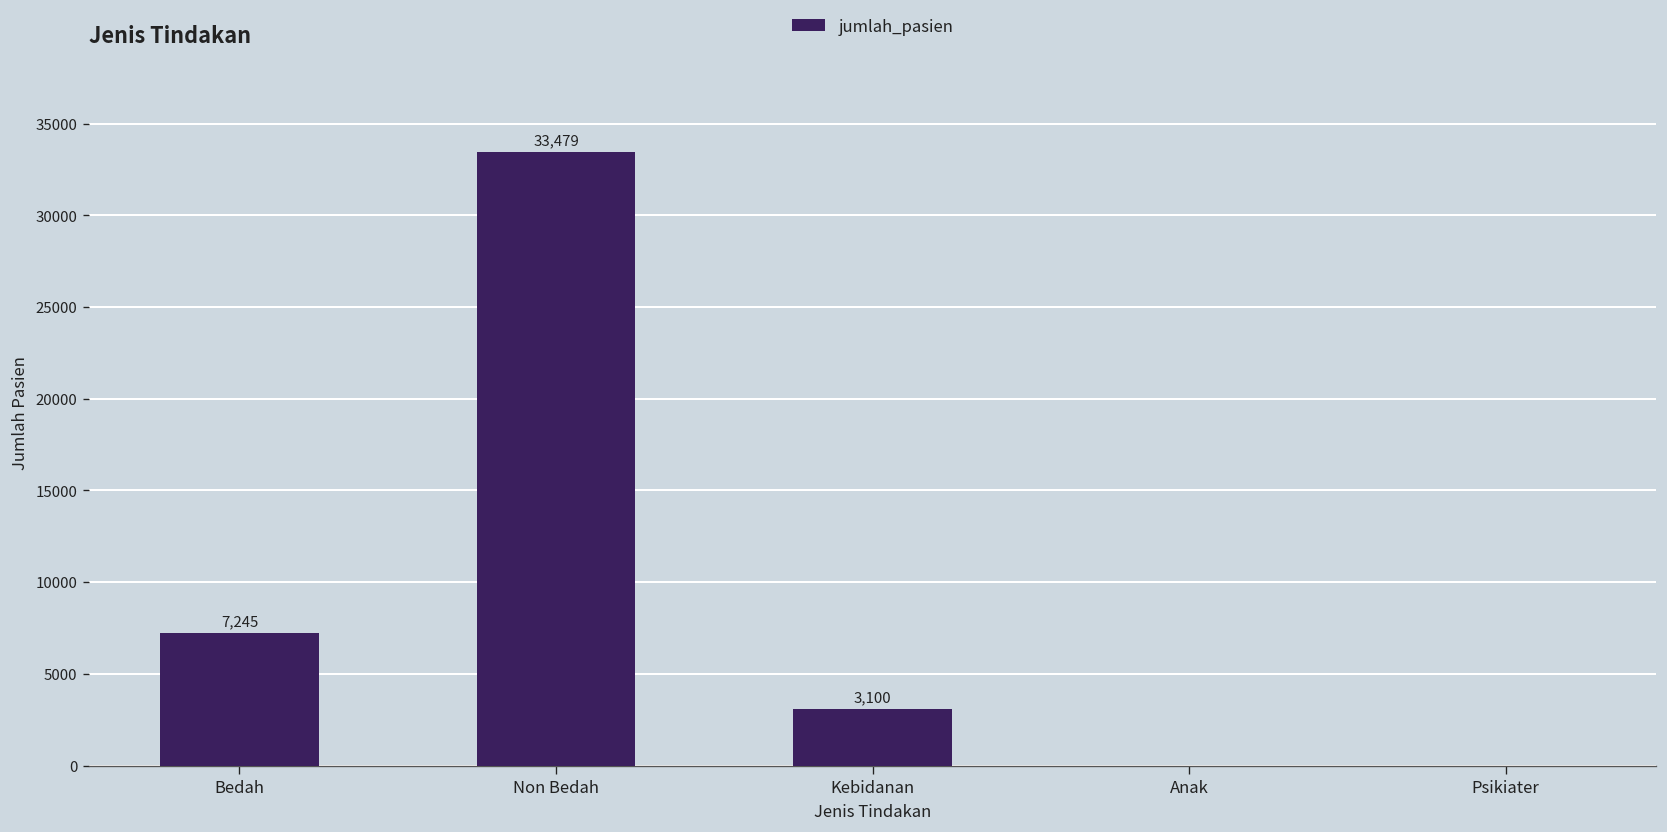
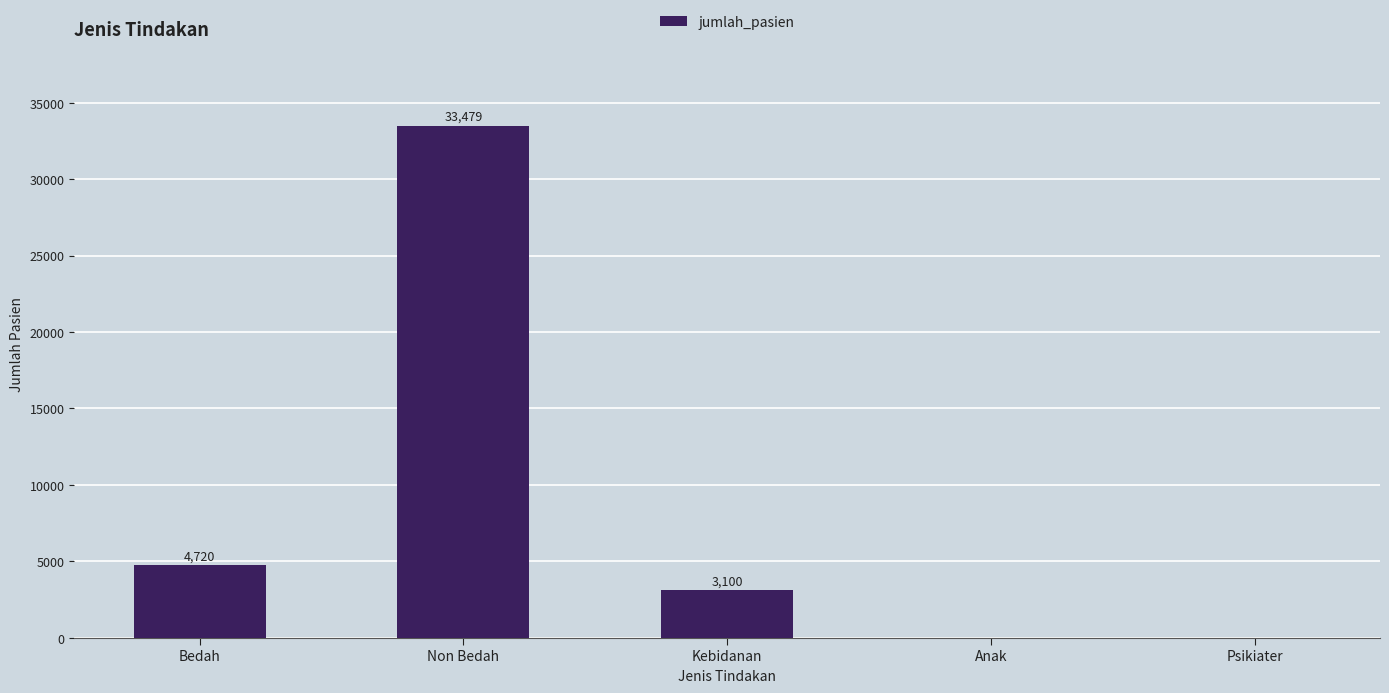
Bedah: 7,245 -> 4,720
